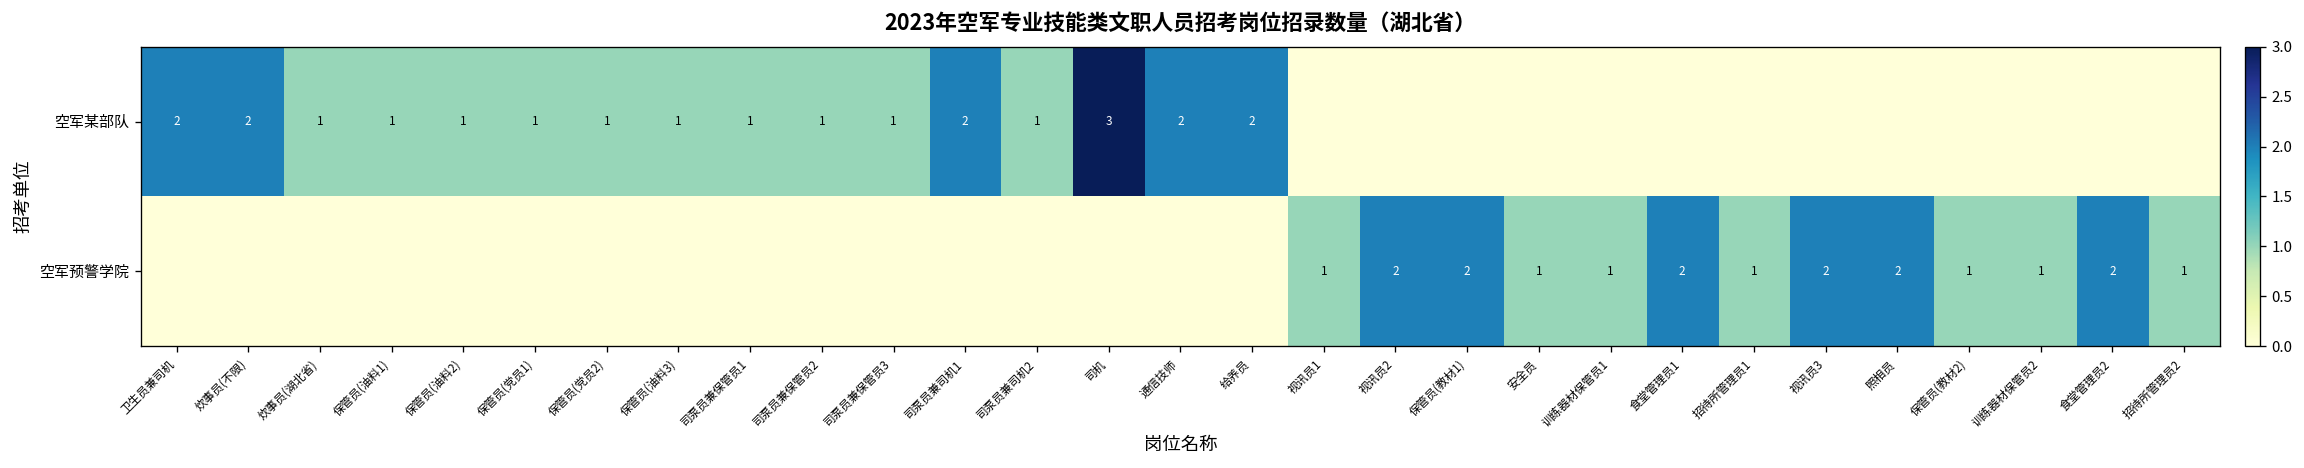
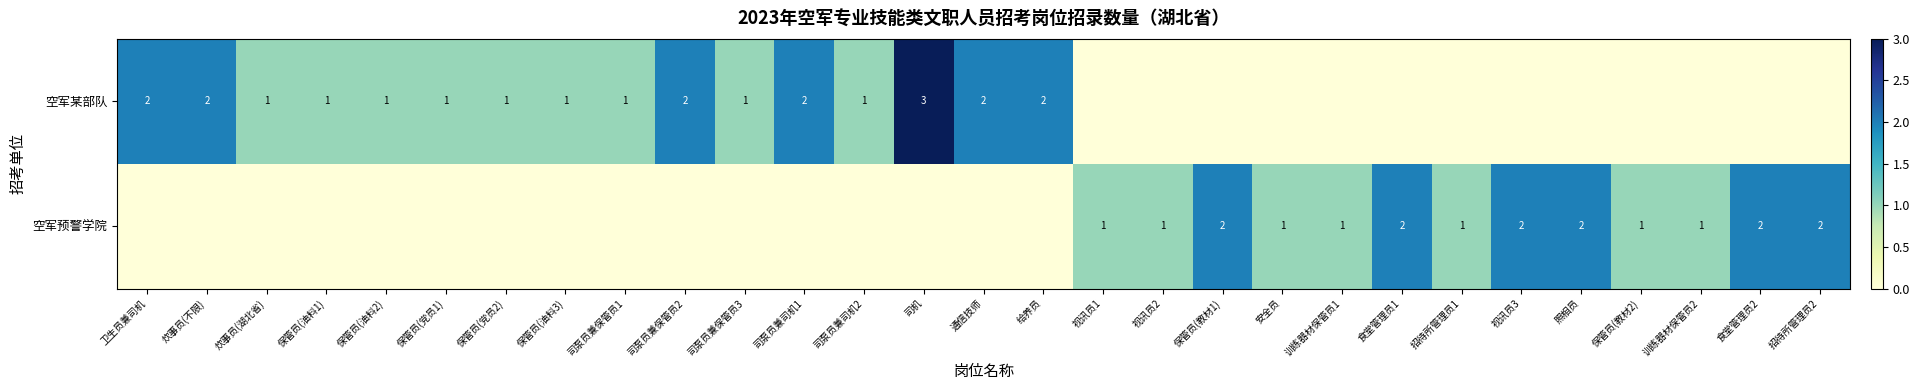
空军某部队, 司泵员兼保管员2: 1 -> 2
空军预警学院, 视讯员2: 2 -> 1
空军预警学院, 招待所管理员2: 1 -> 2
